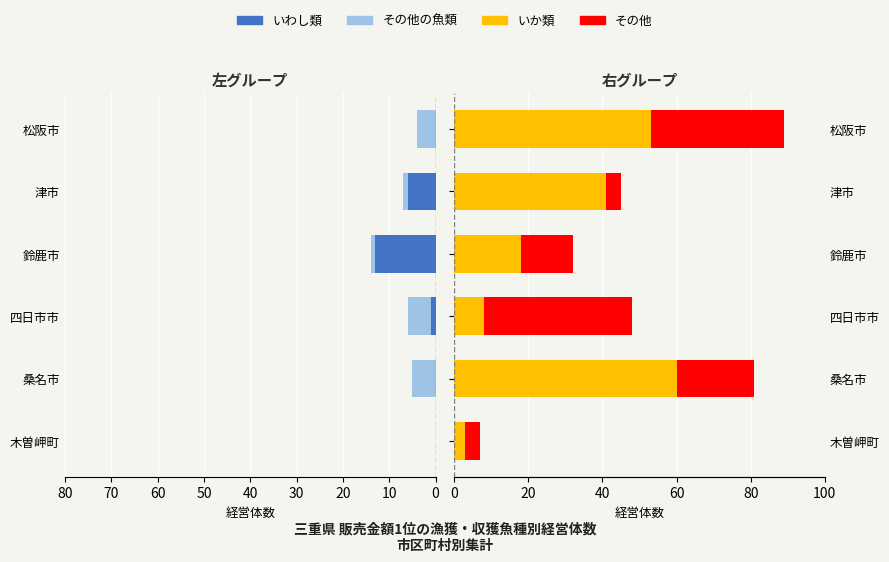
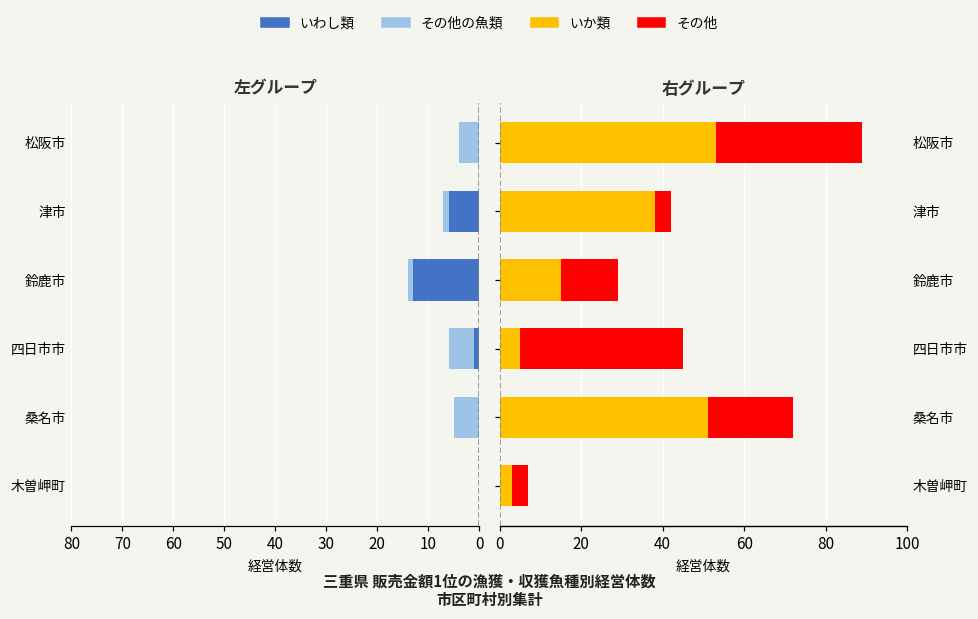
右グループ, いか類, 津市: 41 -> 38
右グループ, いか類, 鈴鹿市: 18 -> 15
右グループ, いか類, 四日市市: 8 -> 5
右グループ, いか類, 桑名市: 60 -> 51
